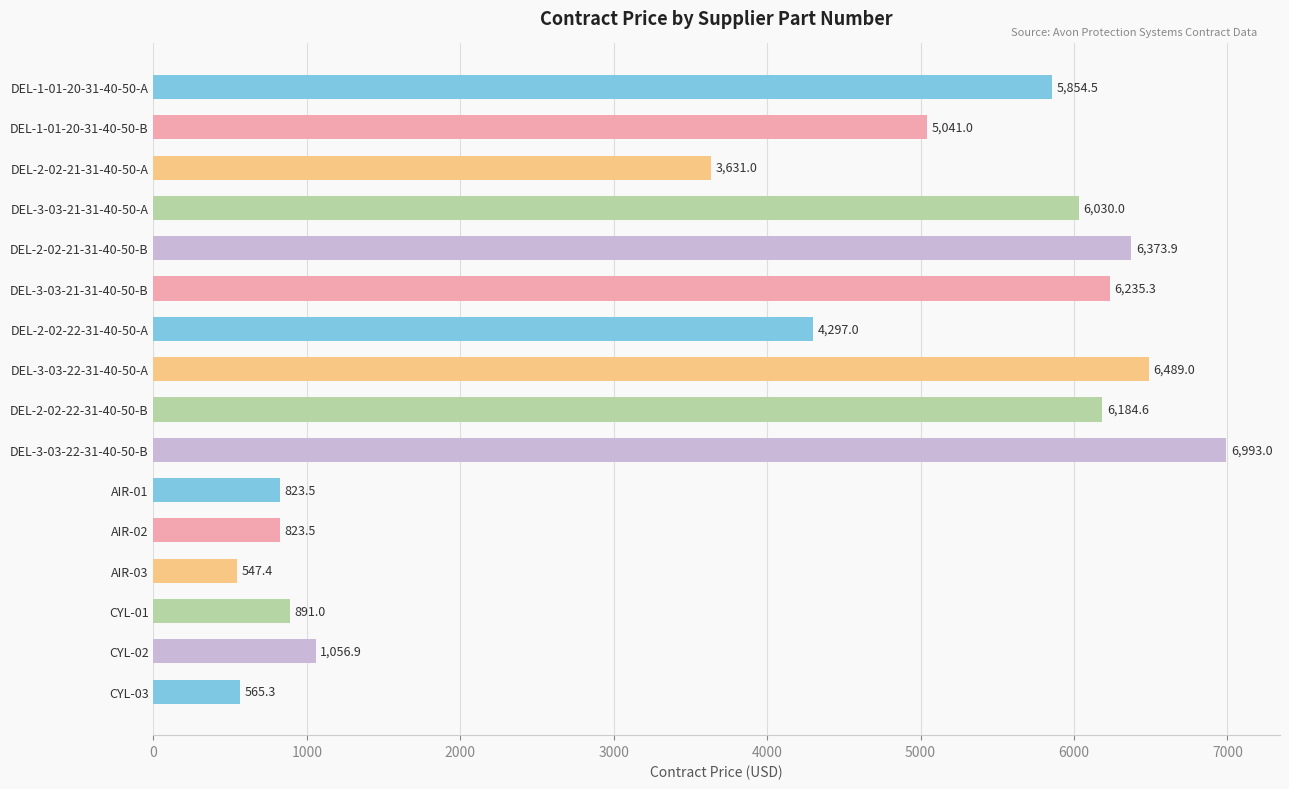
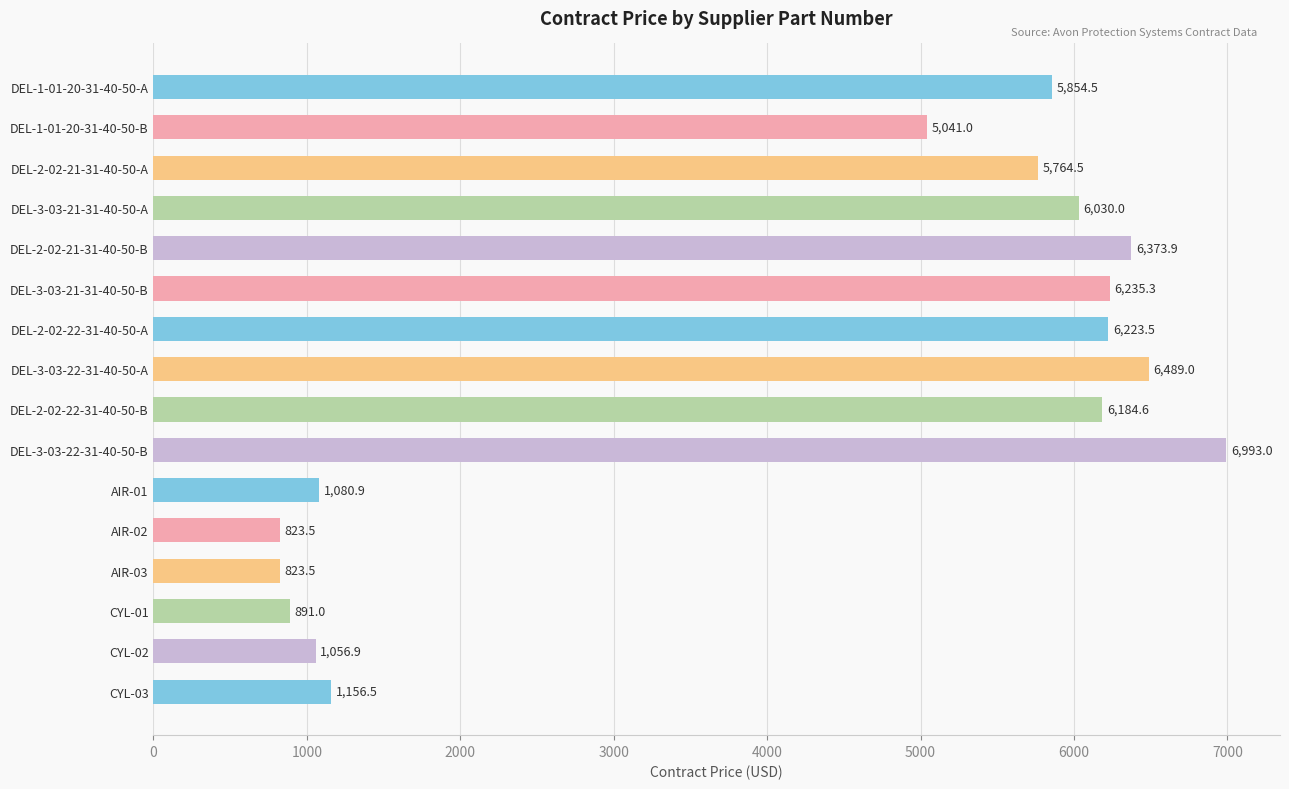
DEL-2-02-21-31-40-50-A: 3,631.0 -> 5,764.5
DEL-2-02-22-31-40-50-A: 4,297.0 -> 6,223.5
AIR-01: 823.5 -> 1,080.9
AIR-03: 547.4 -> 823.5
CYL-03: 565.3 -> 1,156.5
